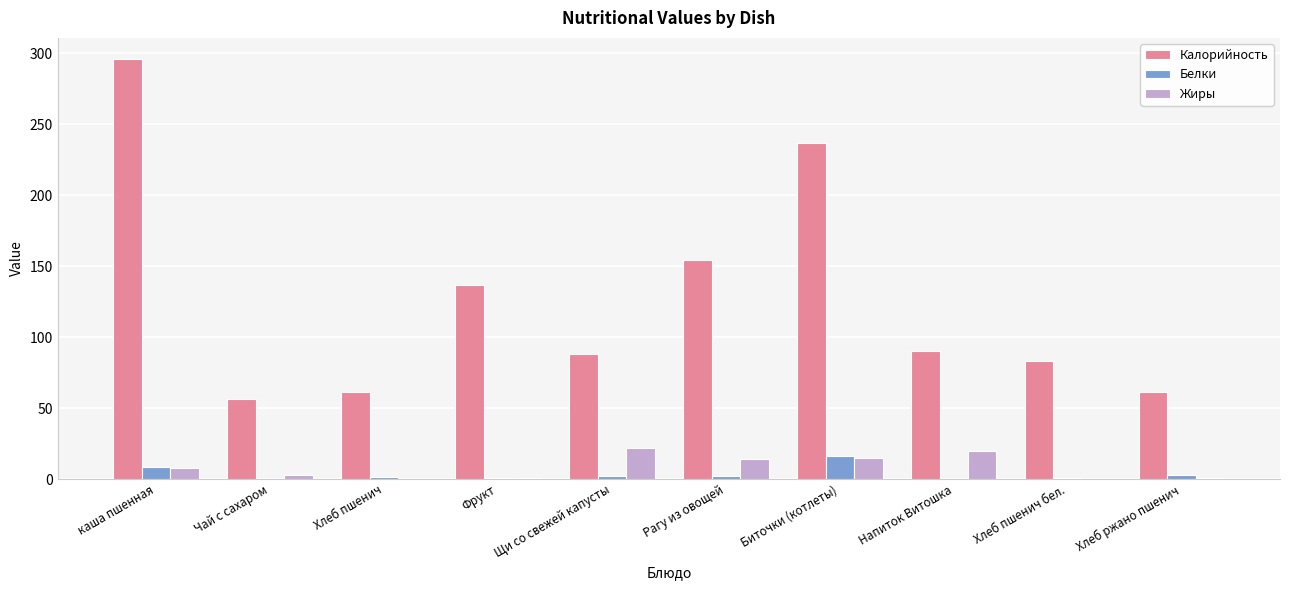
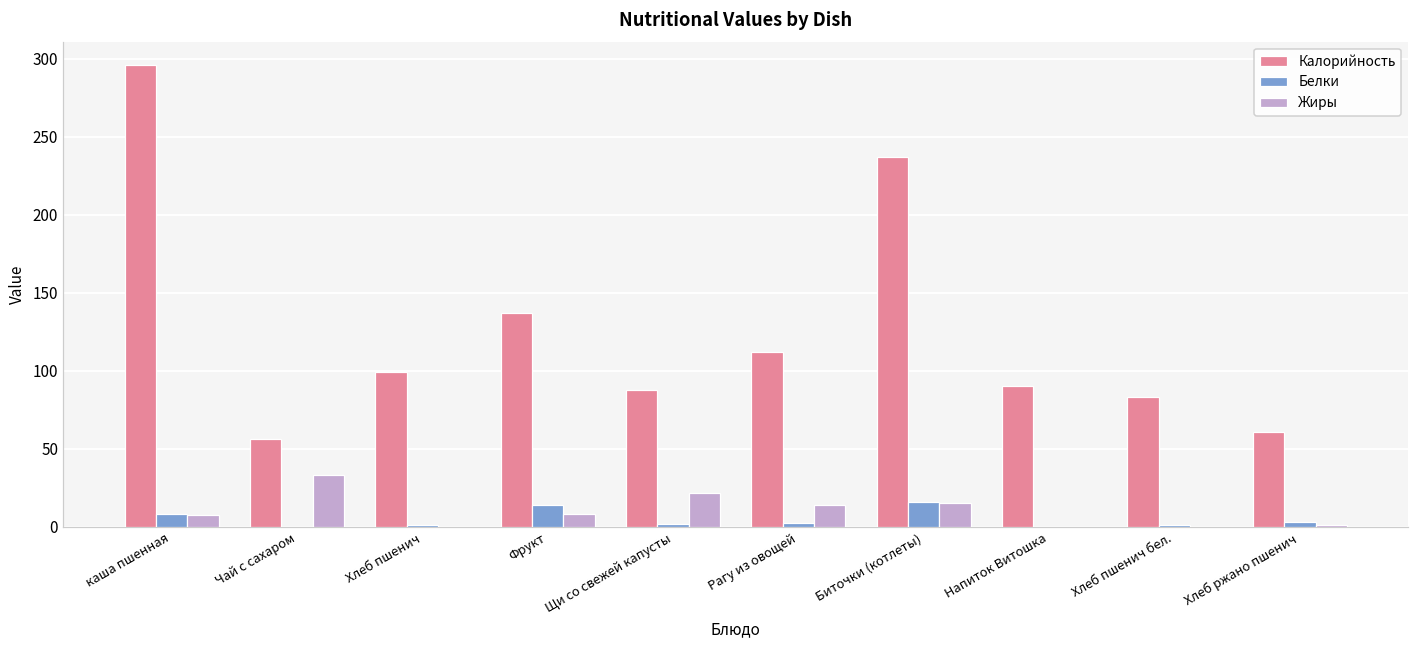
Жиры, Чай с сахаром: 3 -> 33
Калорийность, Хлеб пшенич: 61 -> 99
Белки, Фрукт: 1 -> 14
Жиры, Фрукт: 1 -> 8
Калорийность, Рагу из овощей: 154 -> 112
Жиры, Напиток Витошка: 20 -> 0
